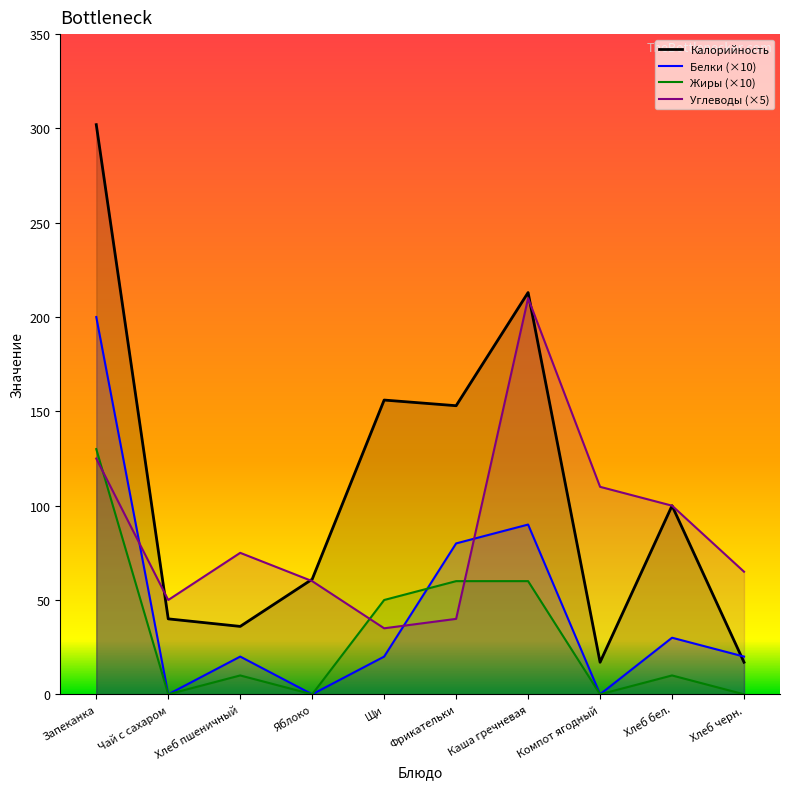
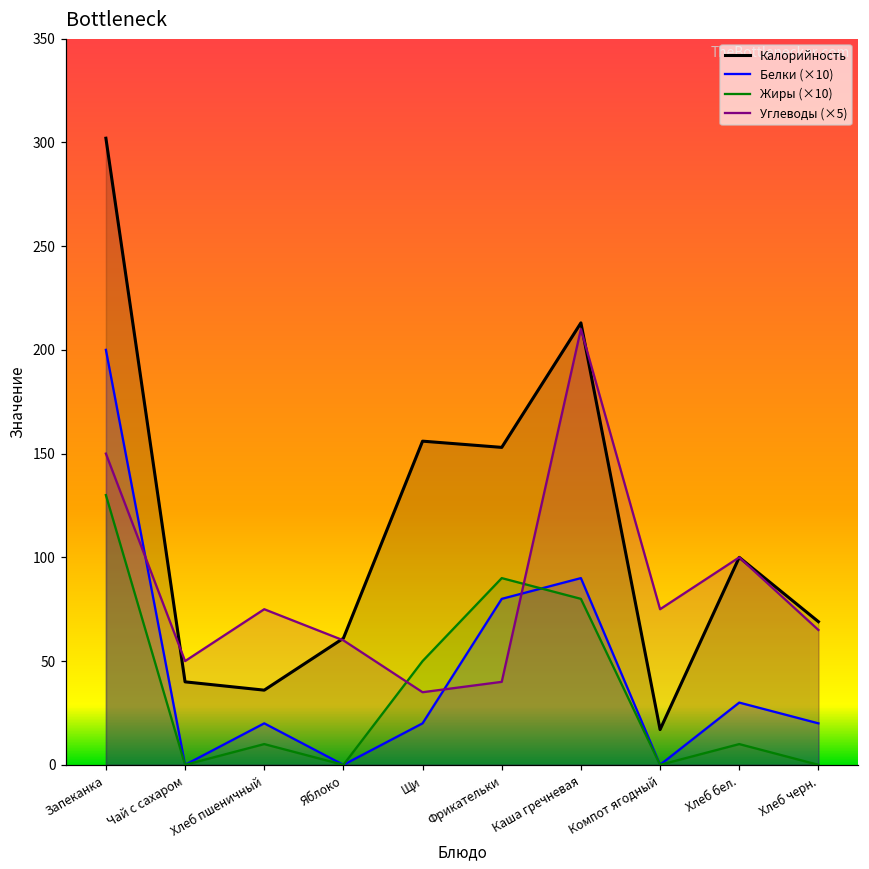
Углеводы (×5), Запеканка: 125 -> 150
Жиры (×10), Фрикательки: 60 -> 90
Жиры (×10), Каша гречневая: 60 -> 80
Углеводы (×5), Компот ягодный: 110 -> 75
Калорийность, Хлеб черн.: 17 -> 69
